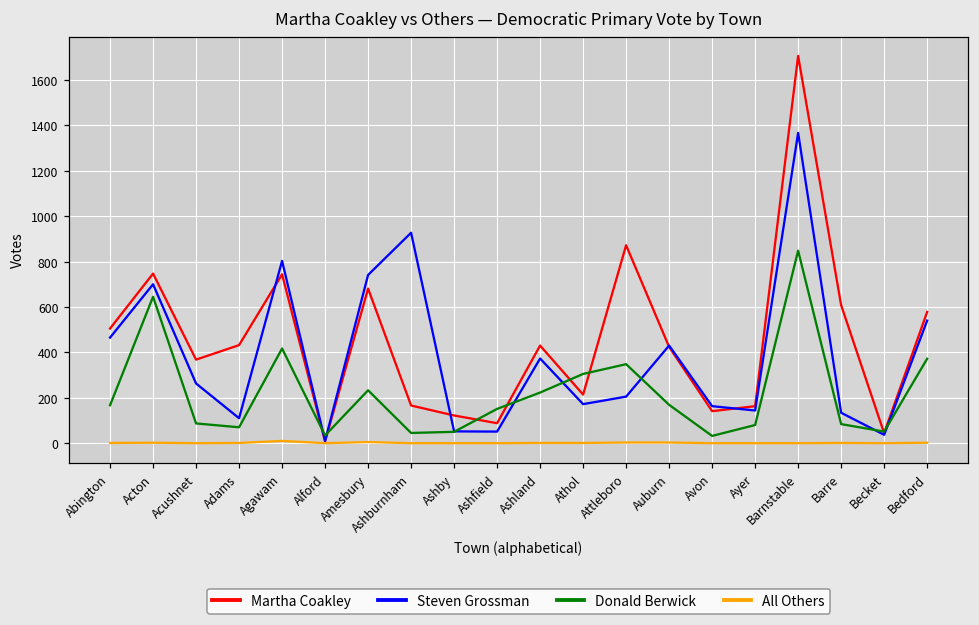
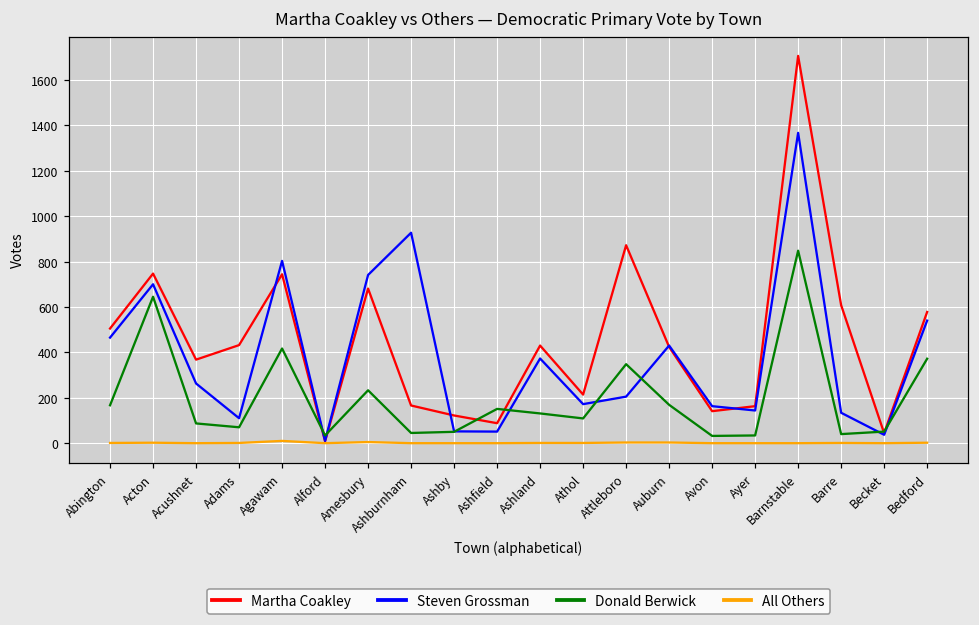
Donald Berwick, Ashland: 220 -> 130
Donald Berwick, Athol: 310 -> 110
Donald Berwick, Ayer: 80 -> 30
Donald Berwick, Barre: 80 -> 40
